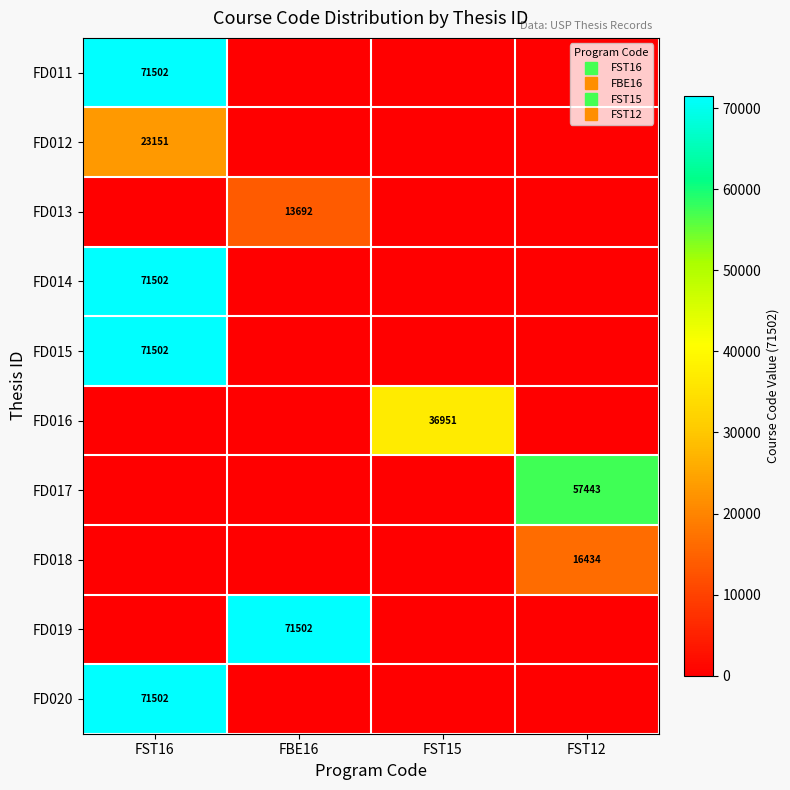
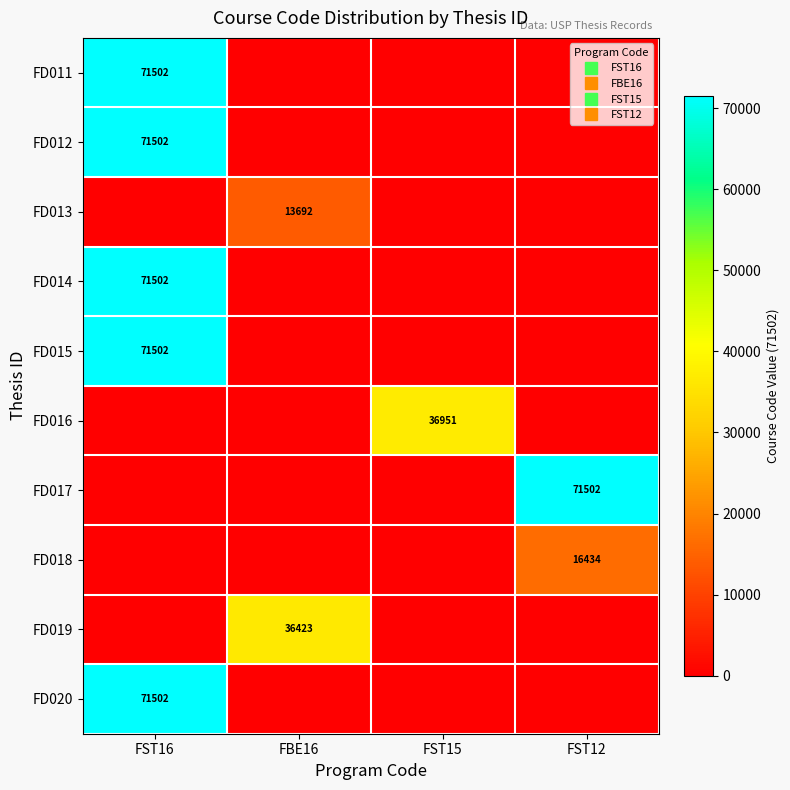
FD012, FST16: 23151 -> 71502
FD017, FST12: 57443 -> 71502
FD019, FBE16: 71502 -> 36423
